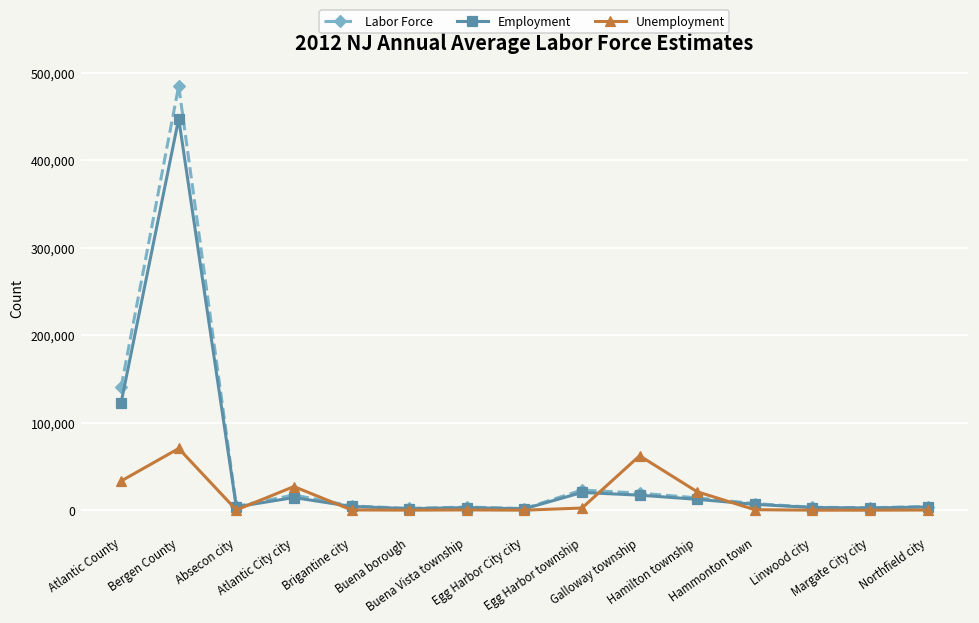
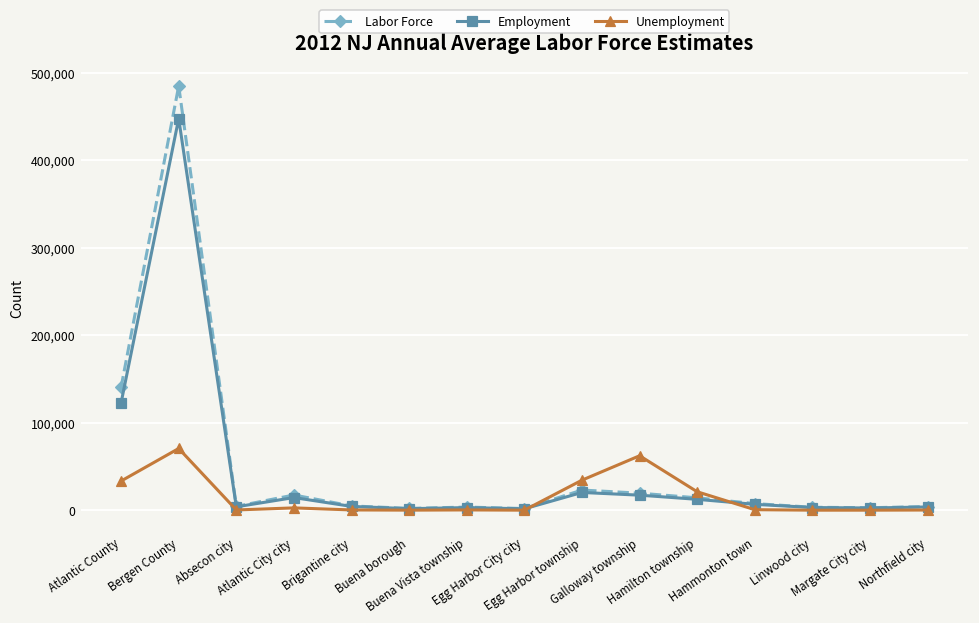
Unemployment, Atlantic City city: 30,000 -> 0
Unemployment, Egg Harbor township: 0 -> 30,000
